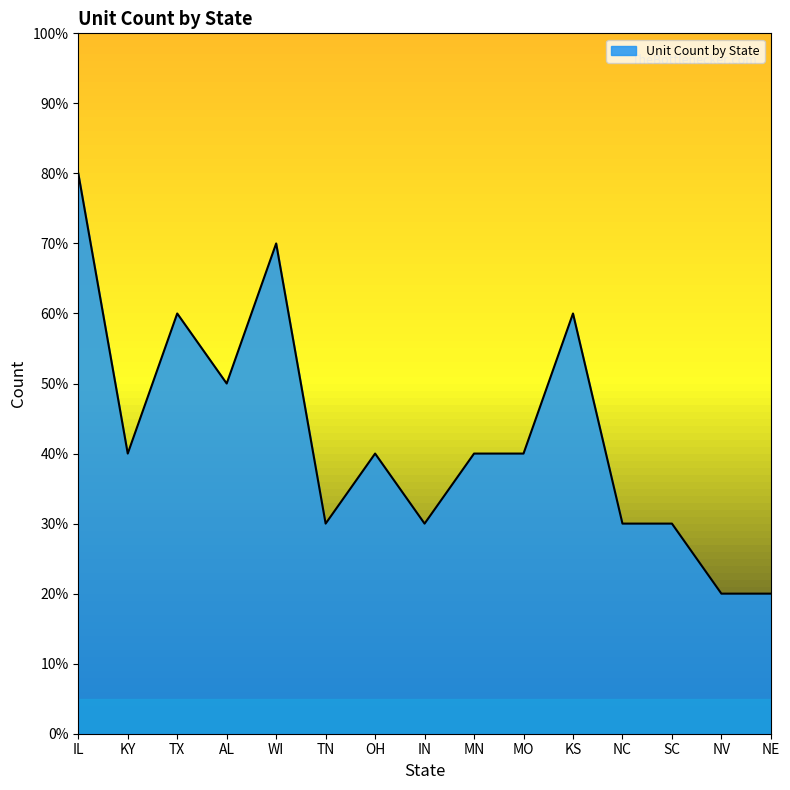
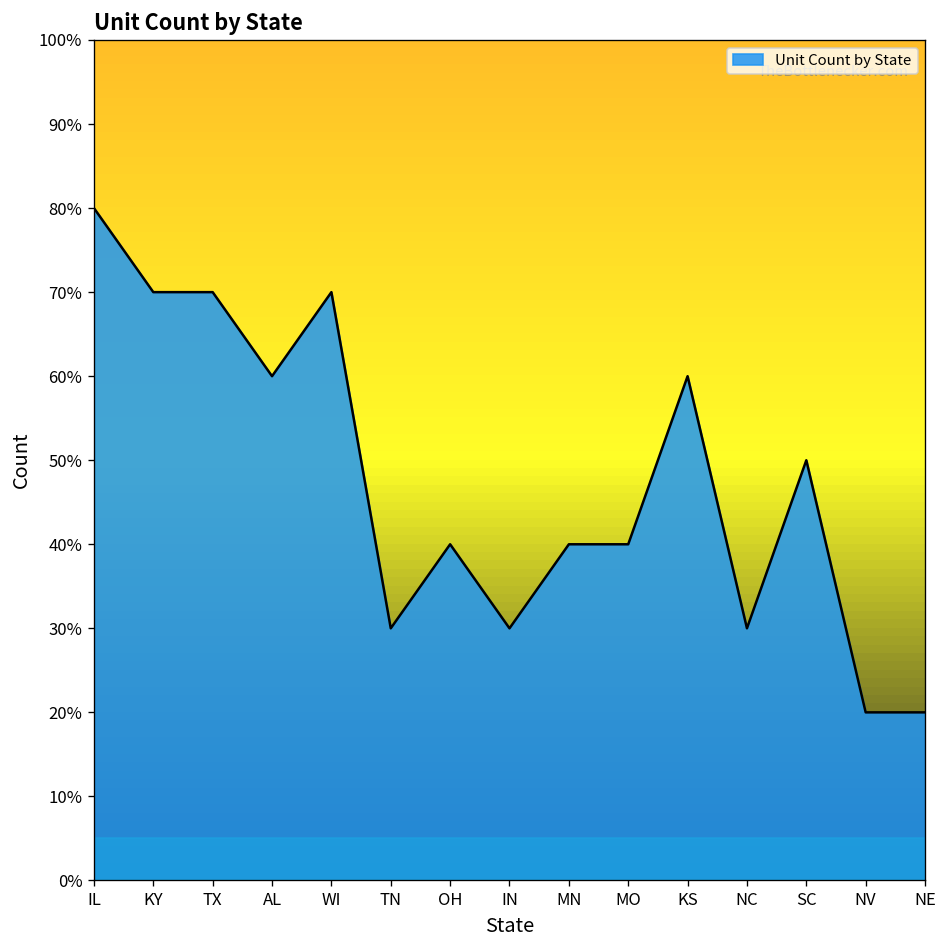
KY: 40% -> 70%
TX: 60% -> 70%
AL: 50% -> 60%
SC: 30% -> 50%
